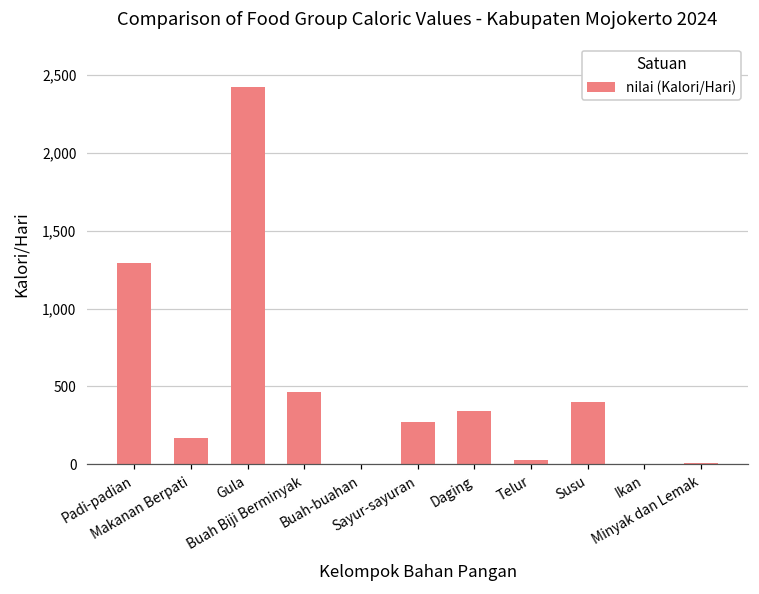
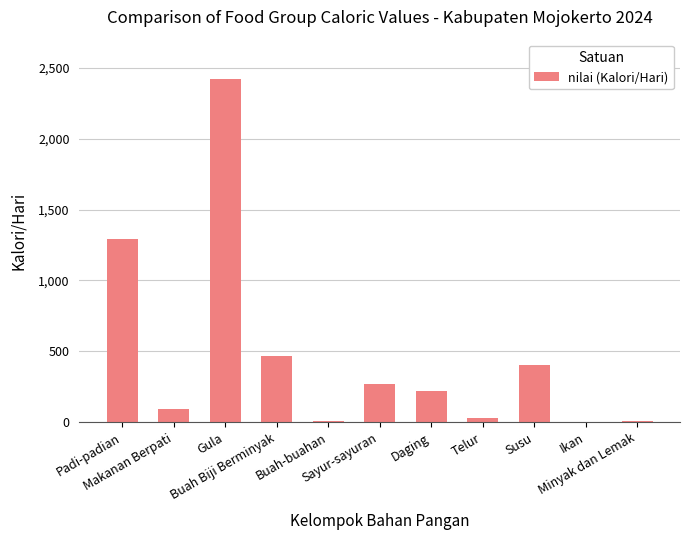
Makanan Berpati: 170 -> 90
Daging: 340 -> 220
